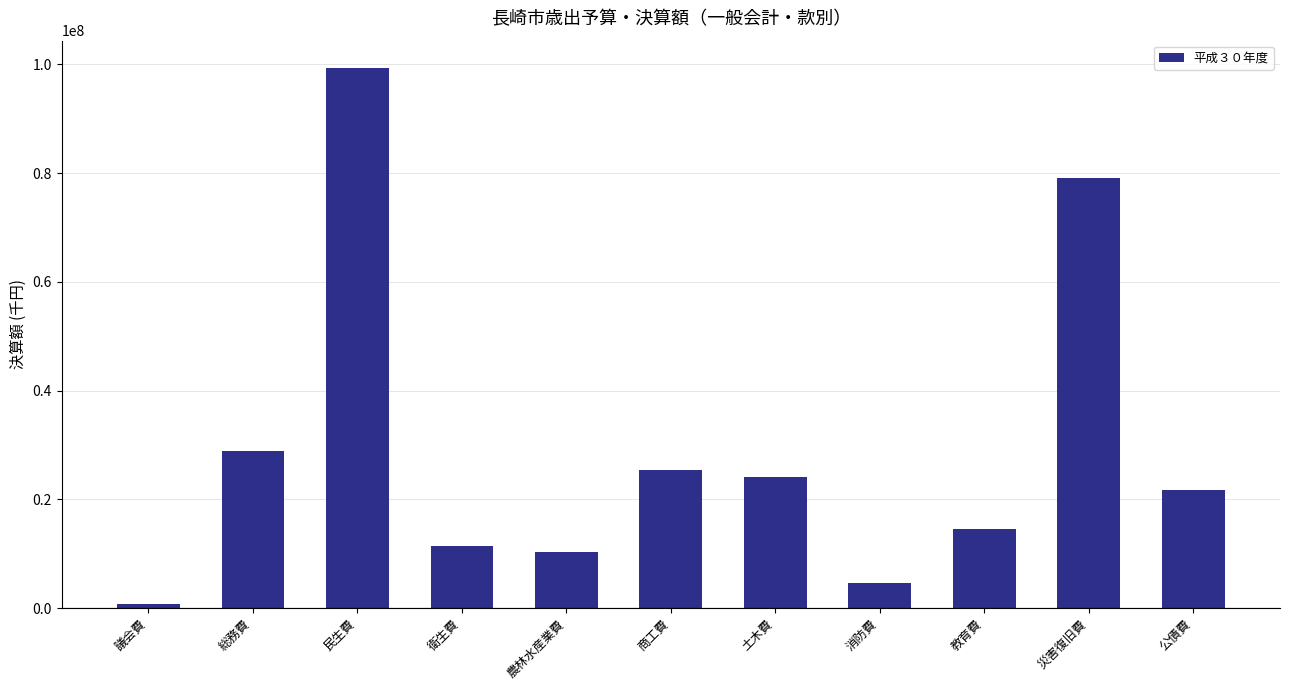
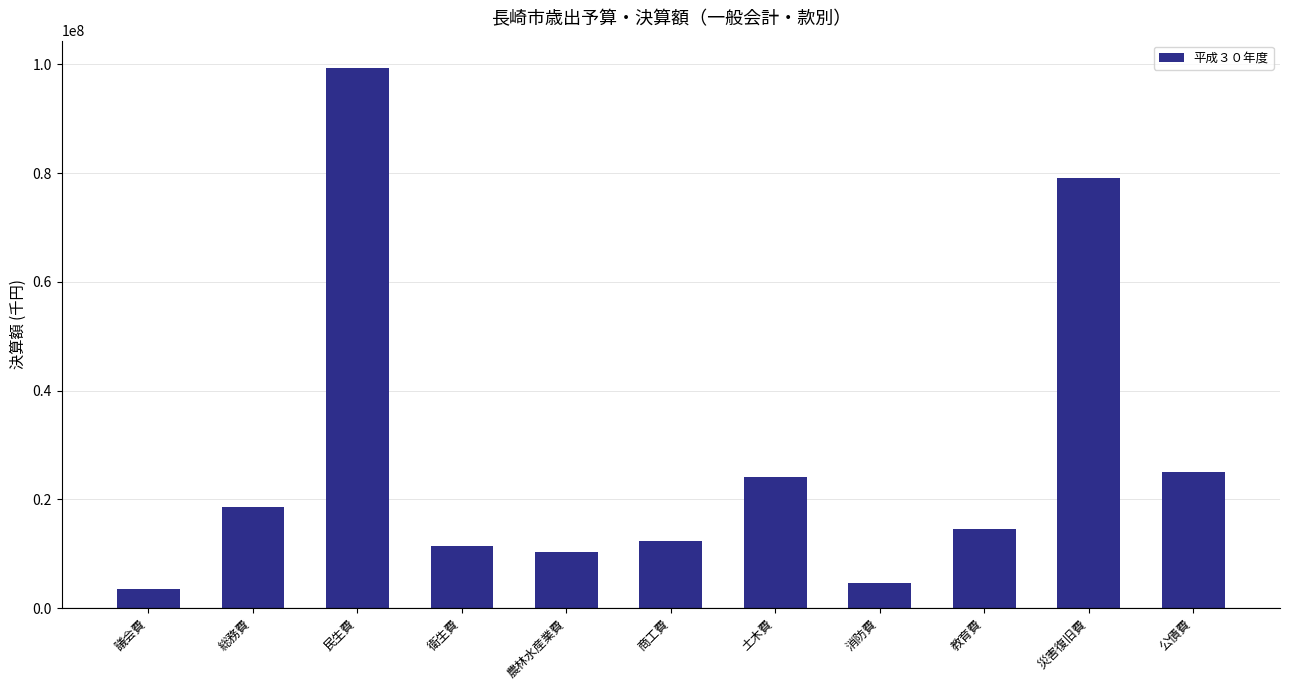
議会費: 1000000 -> 4000000
総務費: 29000000 -> 19000000
商工費: 25000000 -> 12000000
公債費: 22000000 -> 25000000
